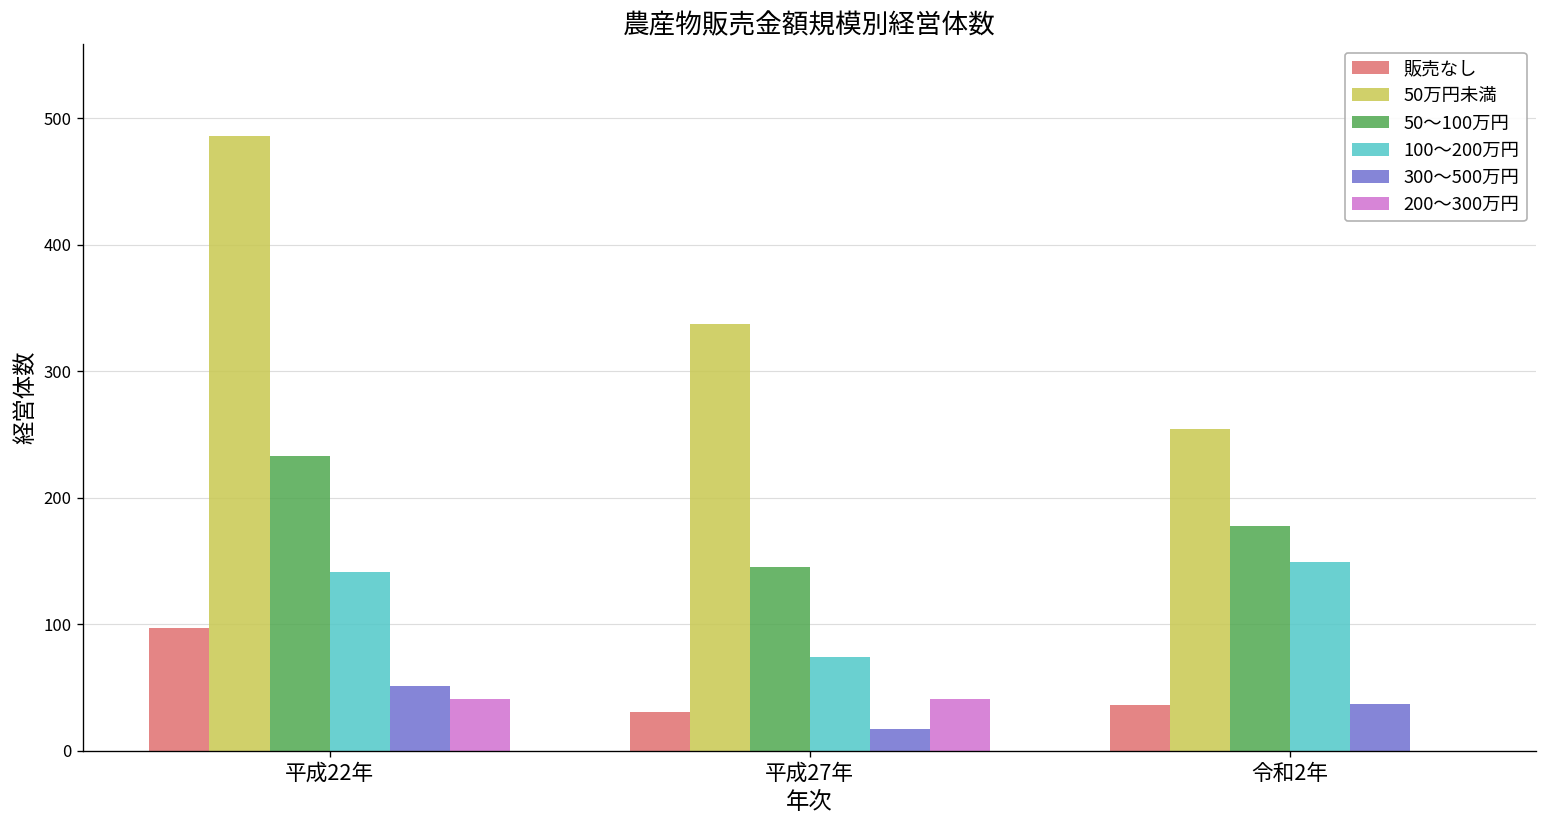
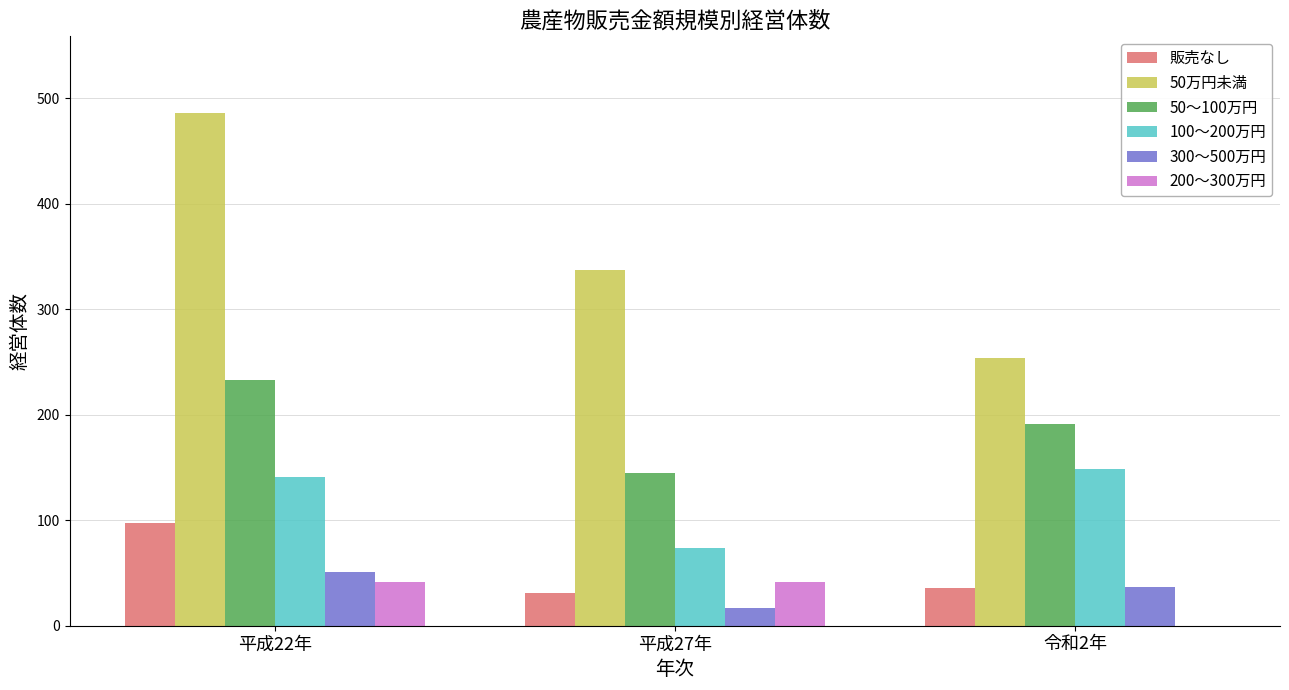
50～100万円, 令和2年: 178 -> 191
